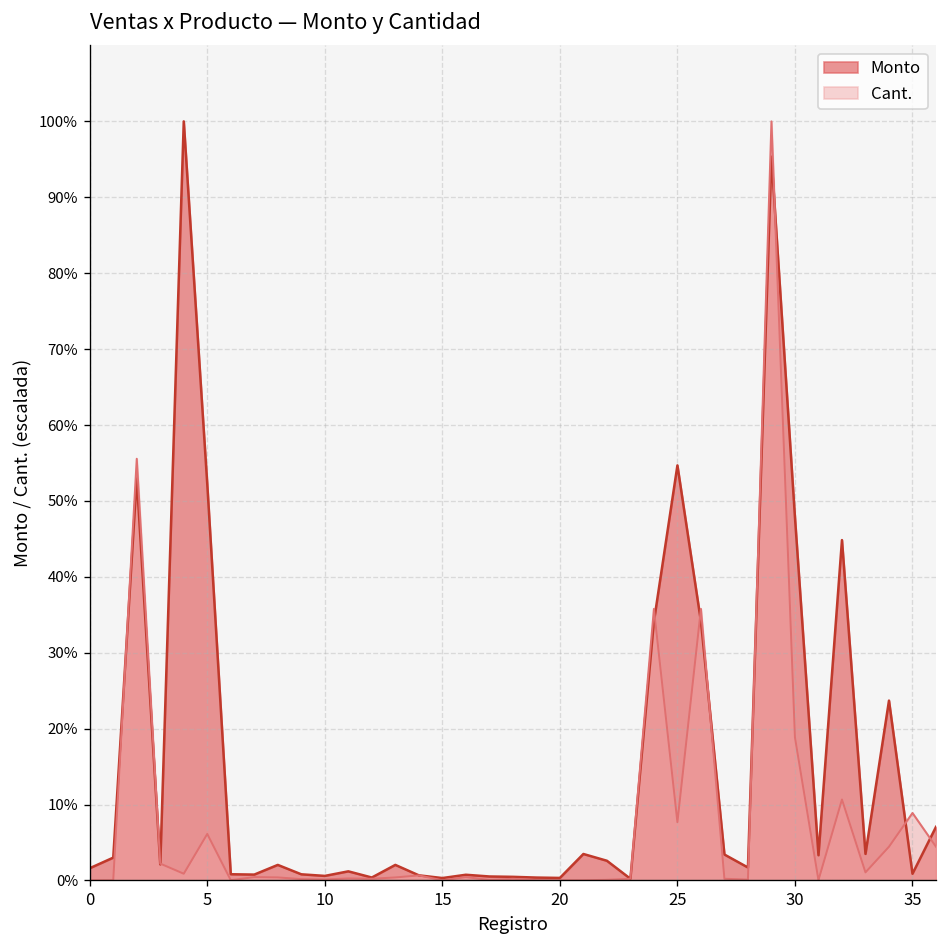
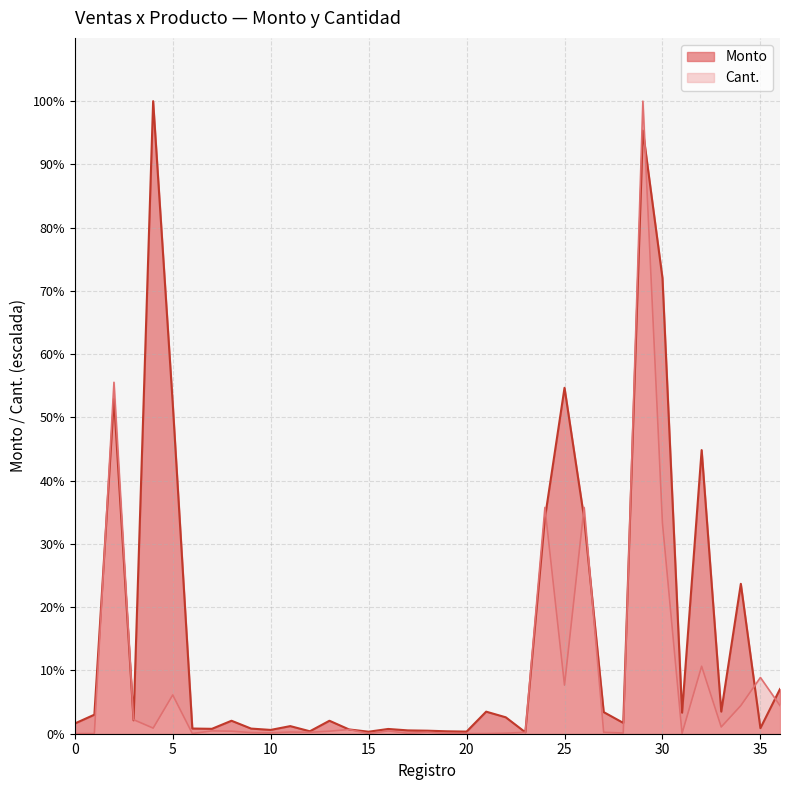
Monto, 30: 48% -> 72%
Cant., 30: 19% -> 33%
